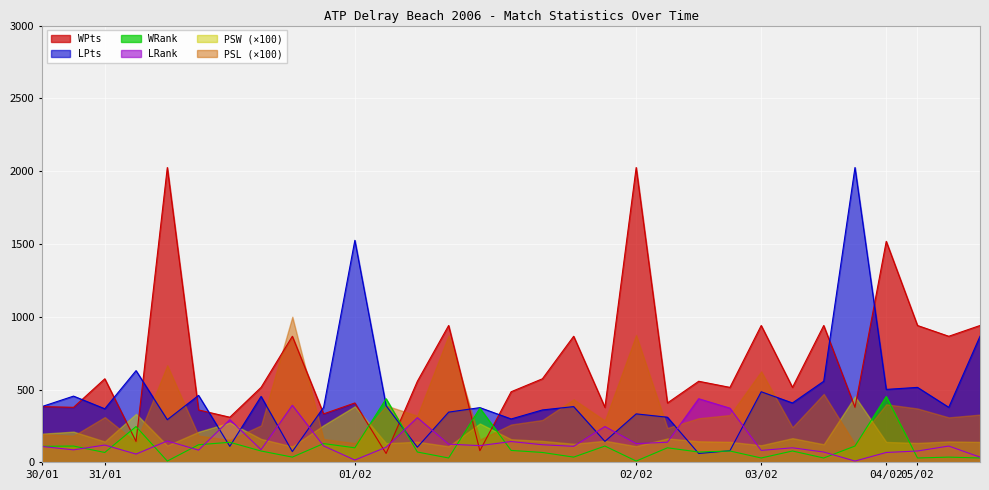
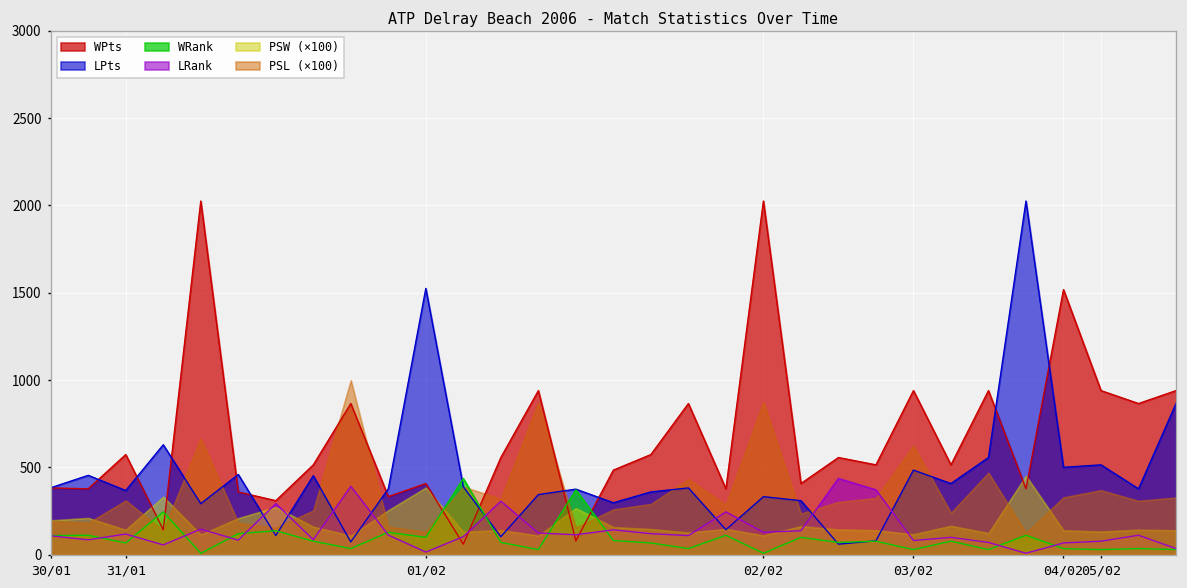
WRank, 04/02: 450 -> 40
PSL (×100), 04/02: 400 -> 330
